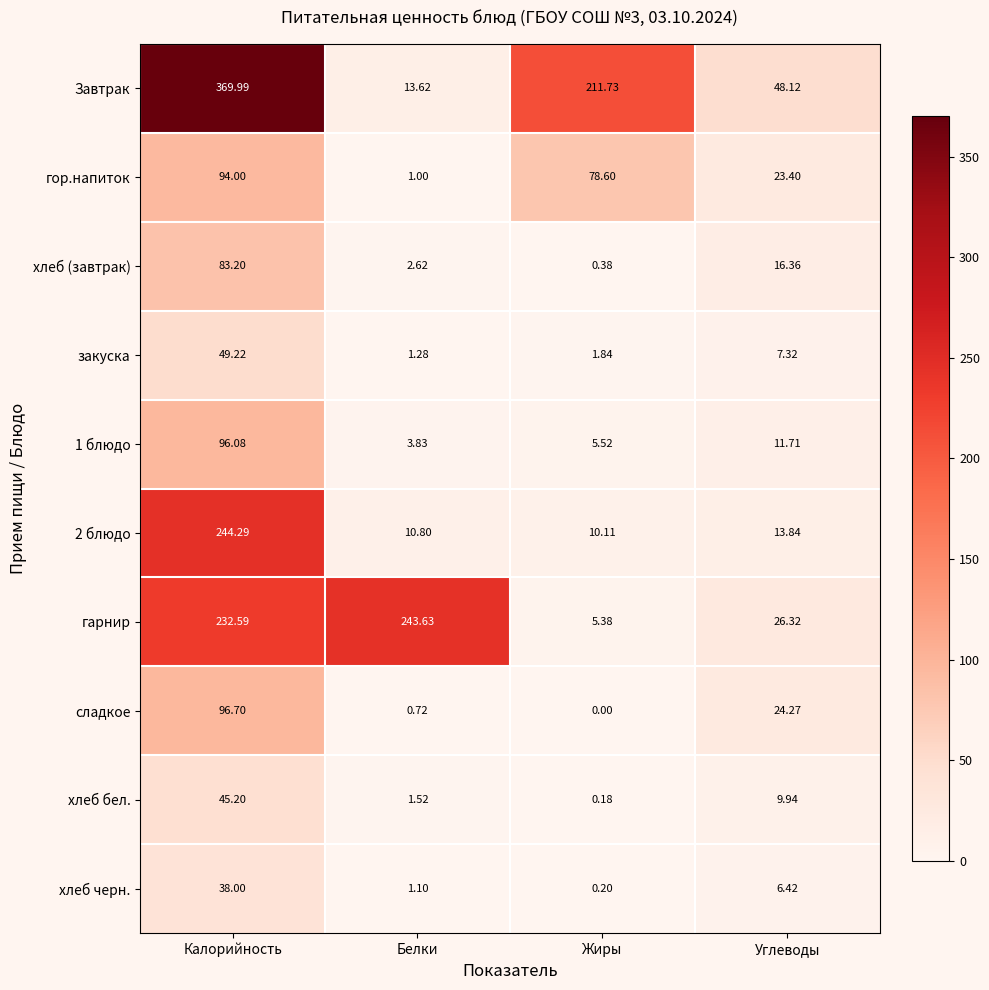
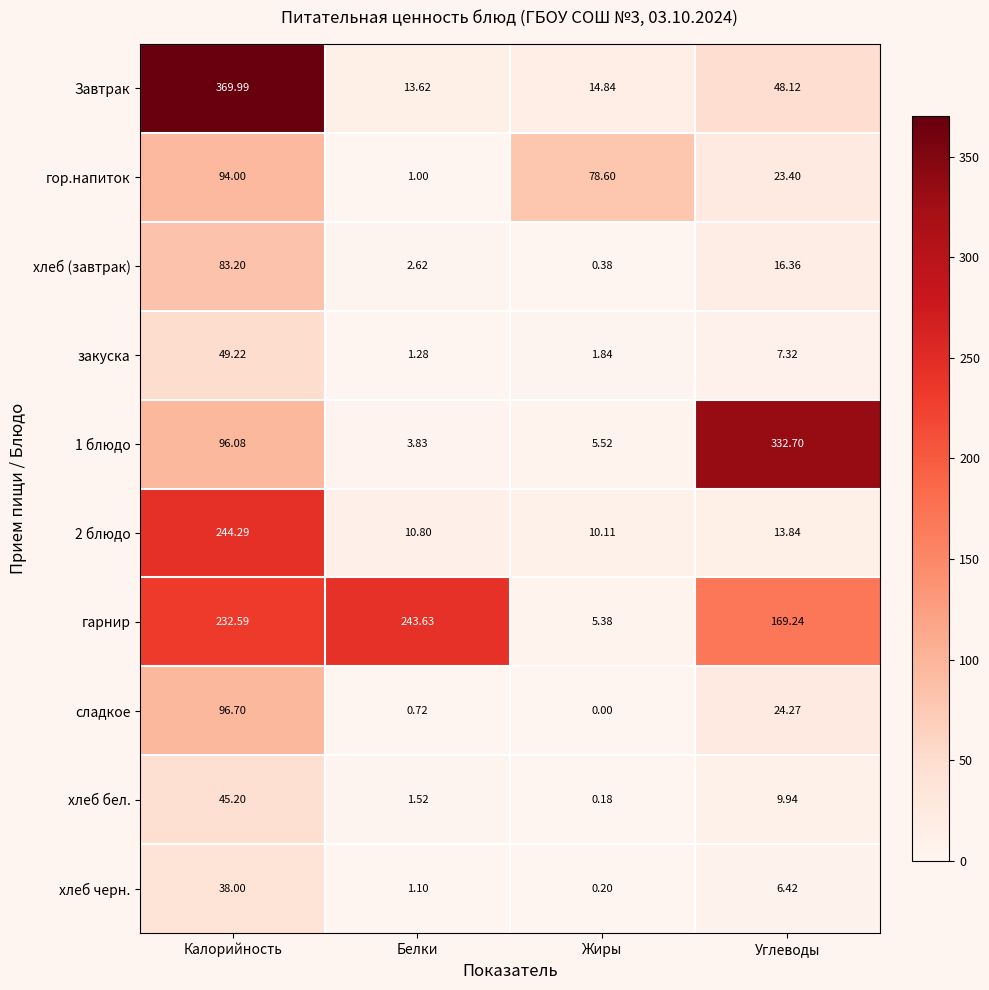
Завтрак, Жиры: 211.73 -> 14.84
1 блюдо, Углеводы: 11.71 -> 332.70
гарнир, Углеводы: 26.32 -> 169.24
